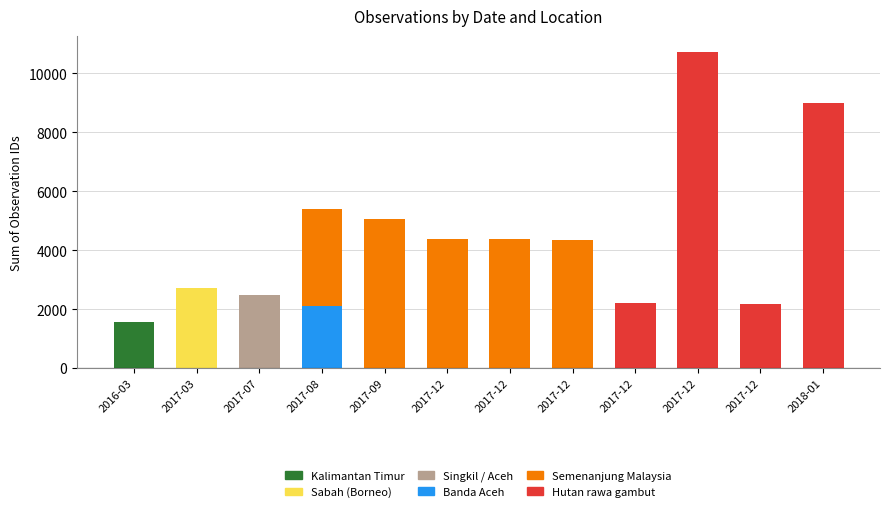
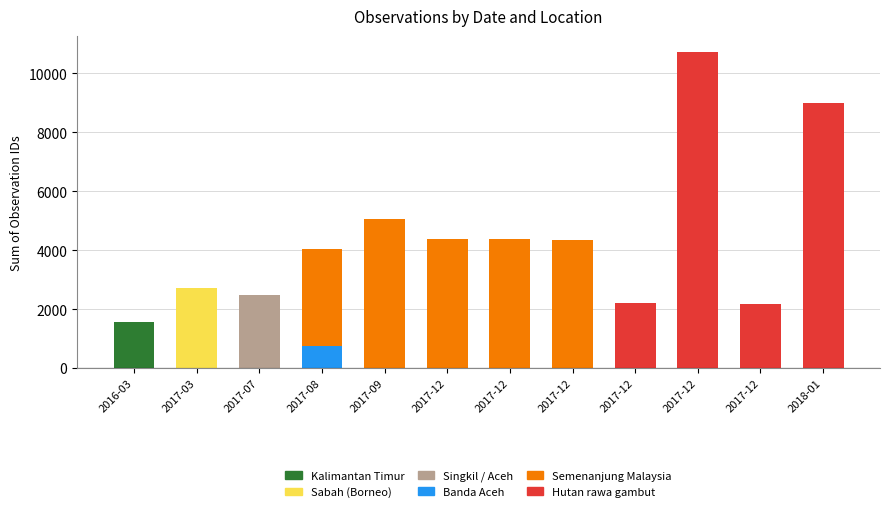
Banda Aceh, 2017-08: 2100 -> 700
